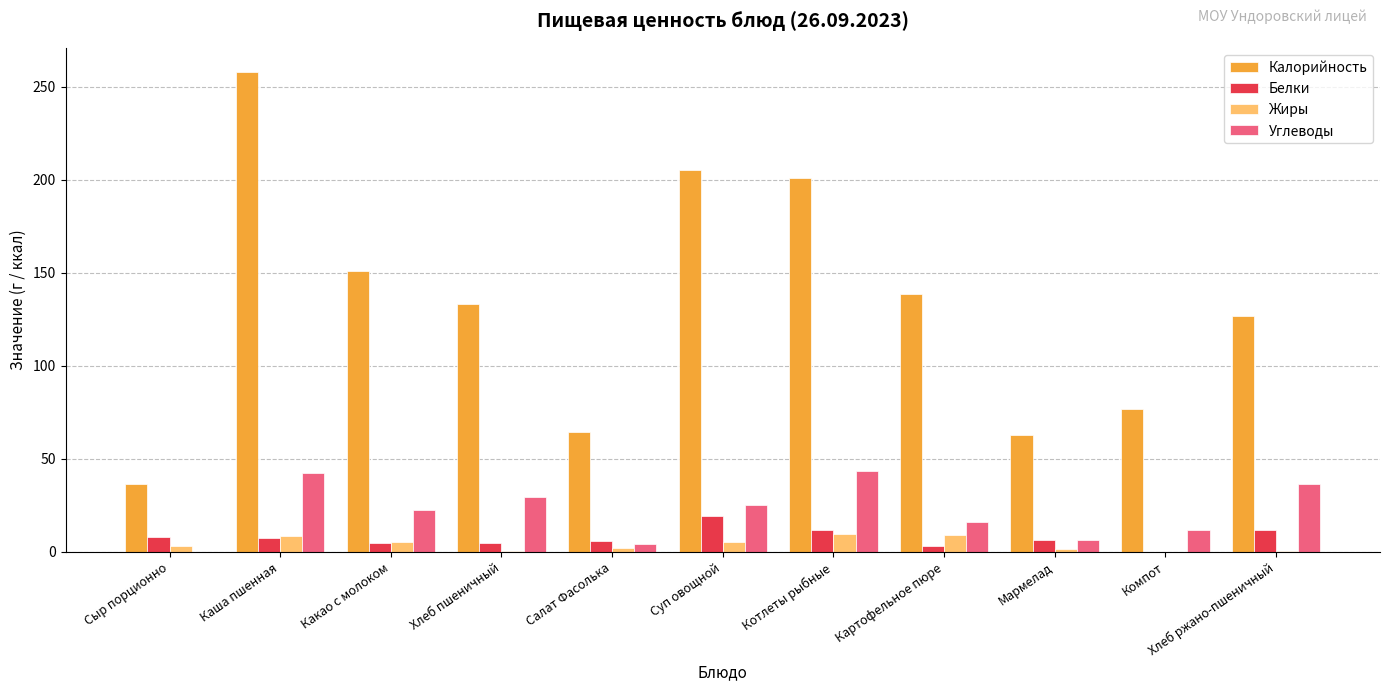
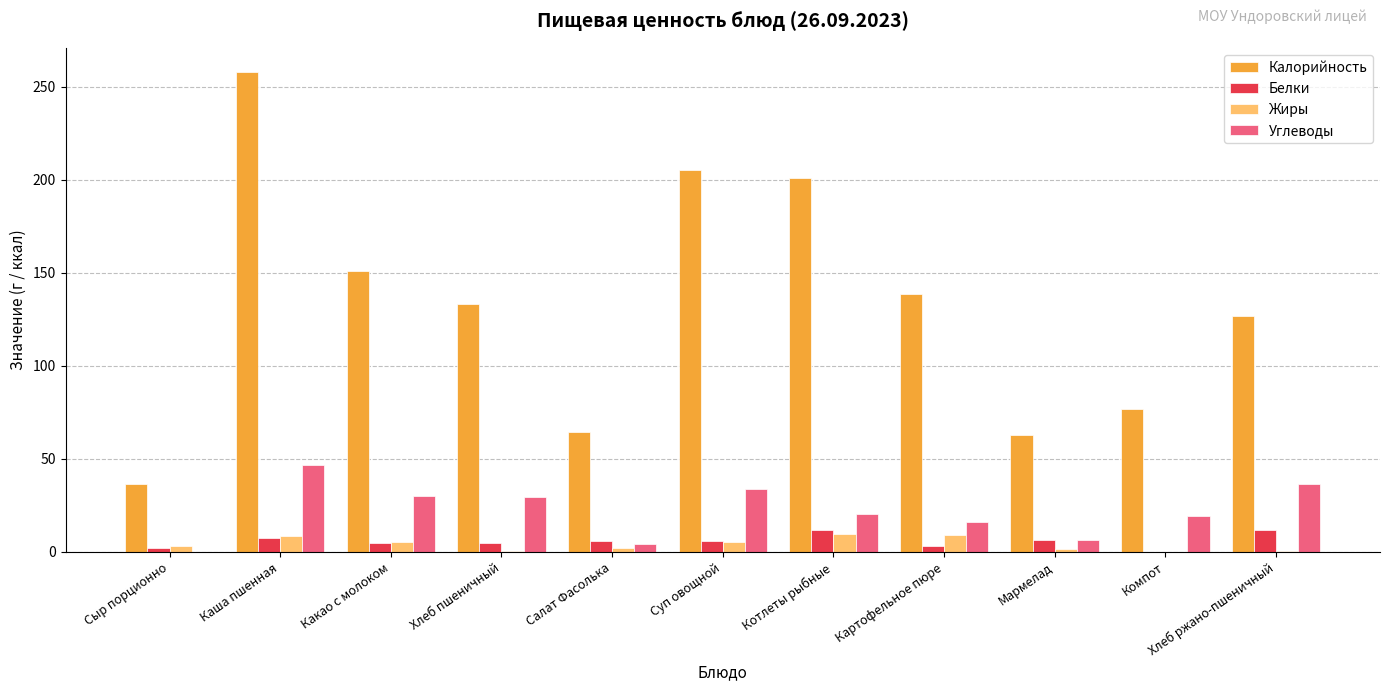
Белки, Сыр порционно: 8 -> 2
Углеводы, Каша пшенная: 42 -> 47
Углеводы, Какао с молоком: 23 -> 30
Белки, Суп овощной: 19 -> 6
Углеводы, Суп овощной: 25 -> 34
Углеводы, Котлеты рыбные: 44 -> 20
Углеводы, Компот: 12 -> 19
